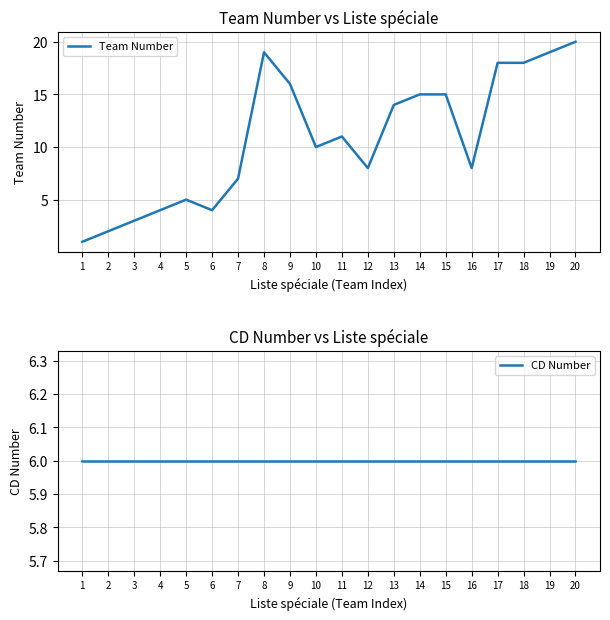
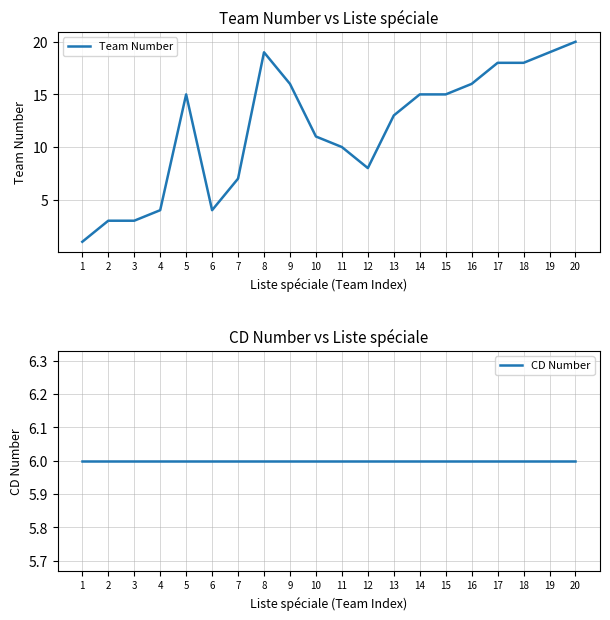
Team Number vs Liste spéciale, 2: 2 -> 3
Team Number vs Liste spéciale, 5: 5 -> 15
Team Number vs Liste spéciale, 10: 10 -> 11
Team Number vs Liste spéciale, 11: 11 -> 10
Team Number vs Liste spéciale, 13: 14 -> 13
Team Number vs Liste spéciale, 16: 8 -> 16
